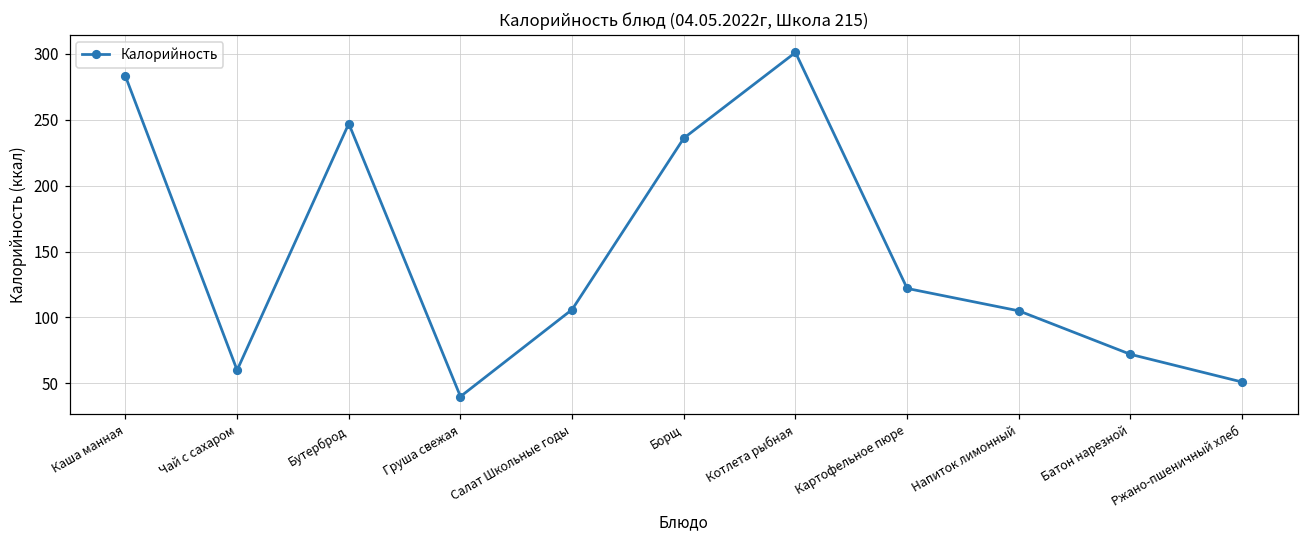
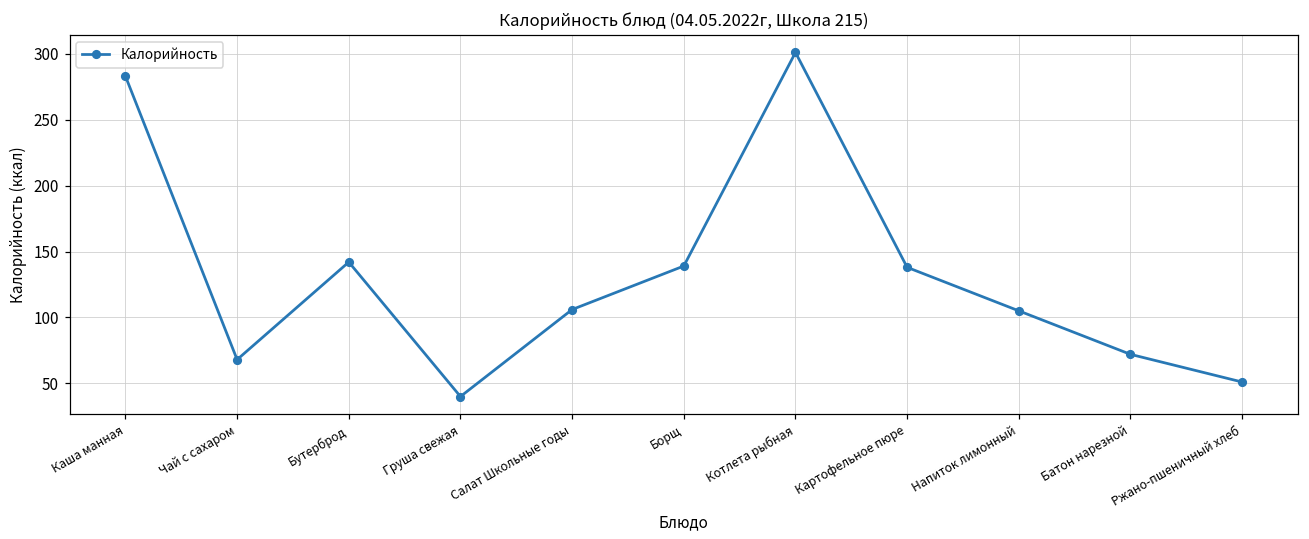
Чай с сахаром: 60 -> 68
Бутерброд: 247 -> 142
Борщ: 236 -> 139
Картофельное пюре: 122 -> 138
